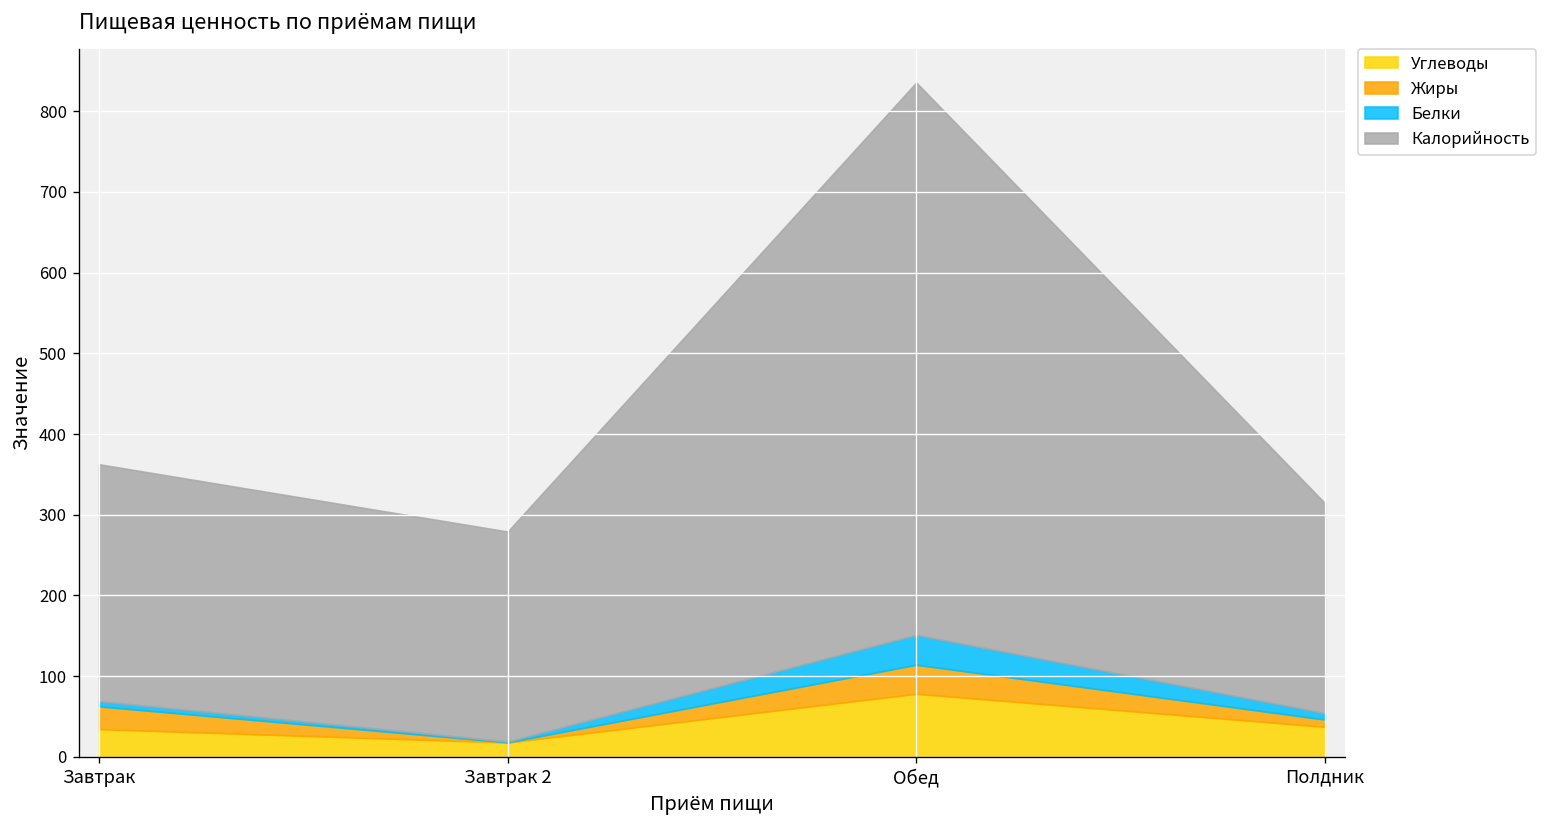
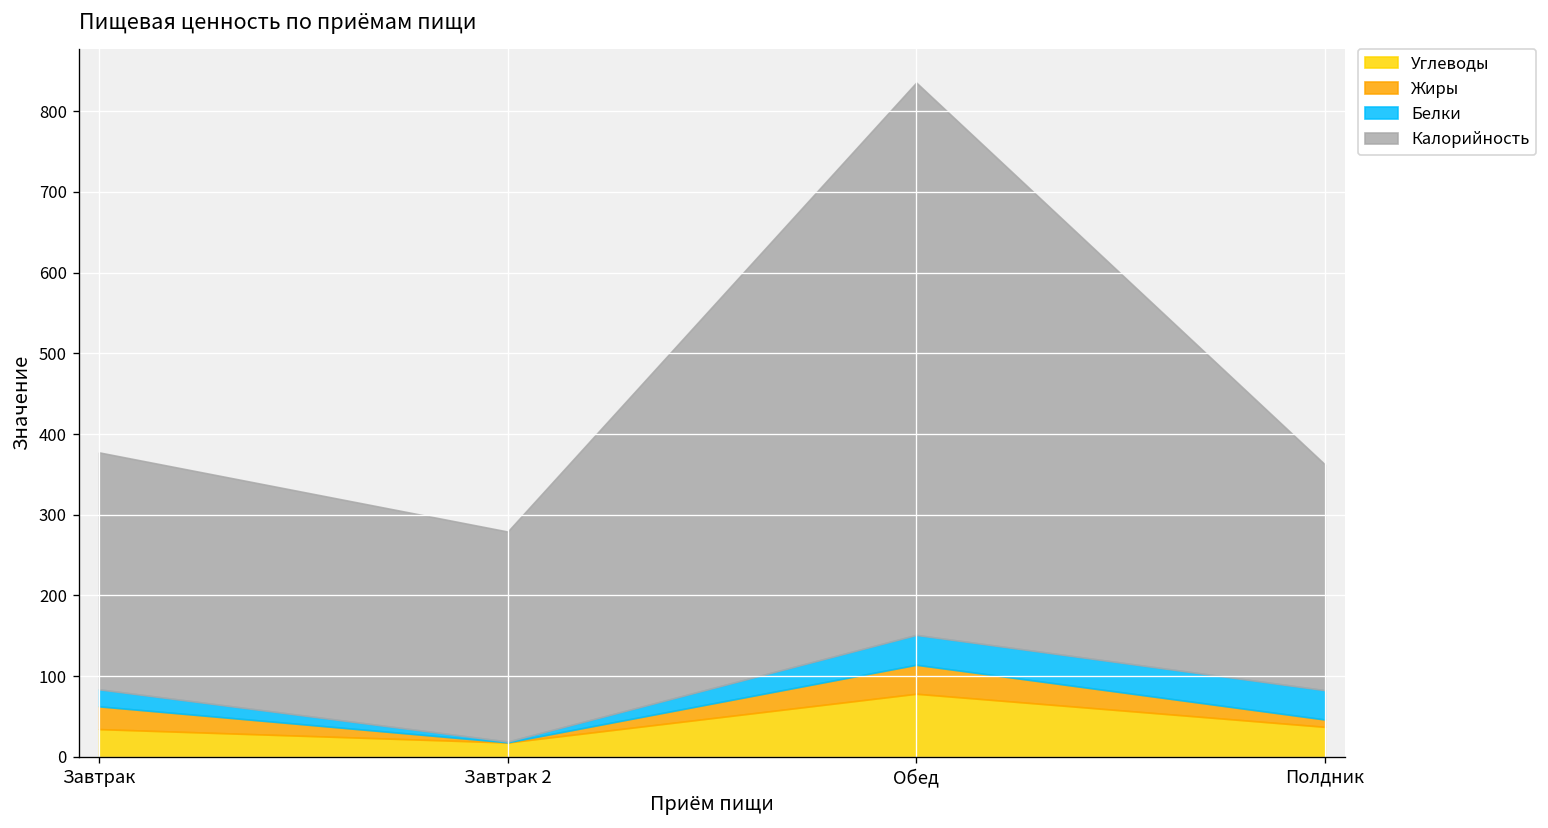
Белки, Завтрак: 10 -> 20
Белки, Полдник: 10 -> 40
Калорийность, Полдник: 260 -> 280
